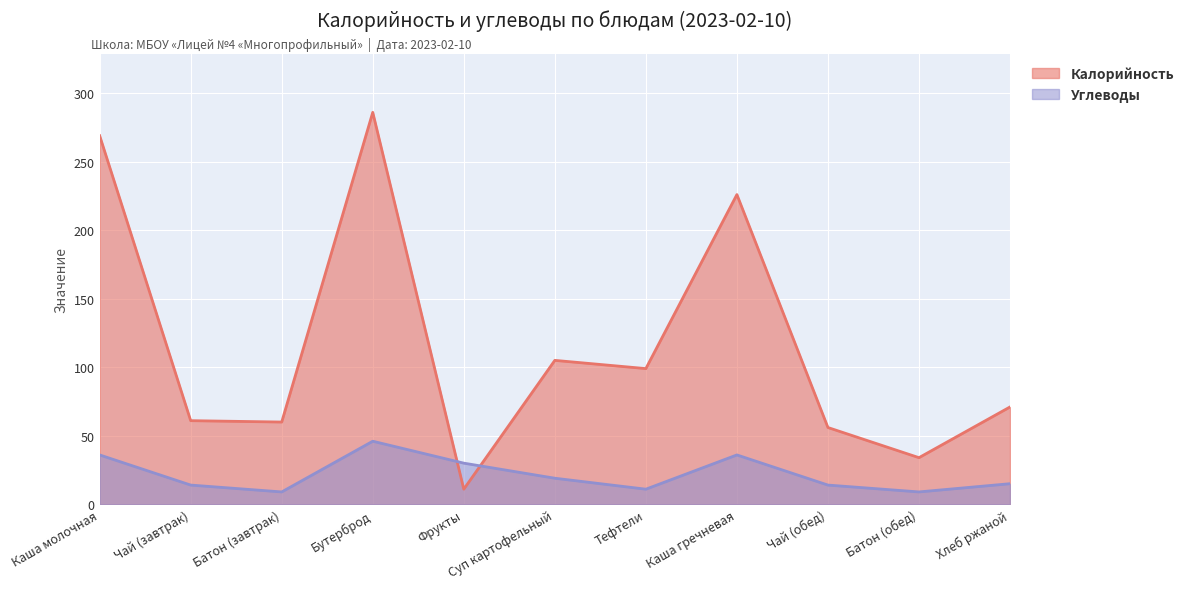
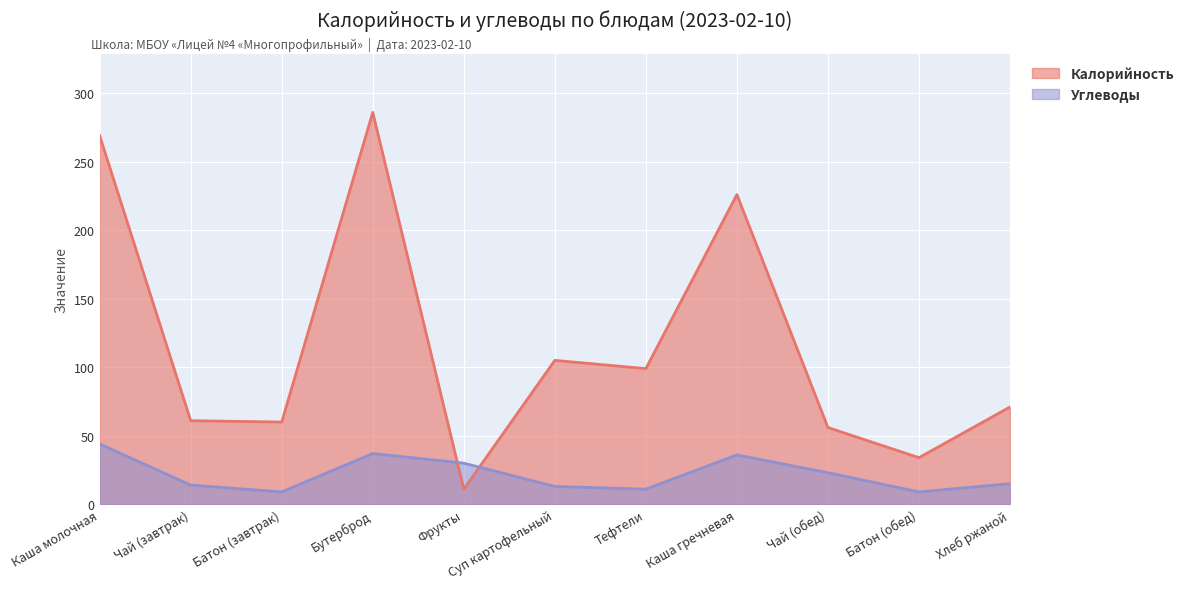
Углеводы, Каша молочная: 36 -> 44
Углеводы, Бутерброд: 46 -> 37
Углеводы, Суп картофельный: 19 -> 13
Углеводы, Чай (обед): 14 -> 23
